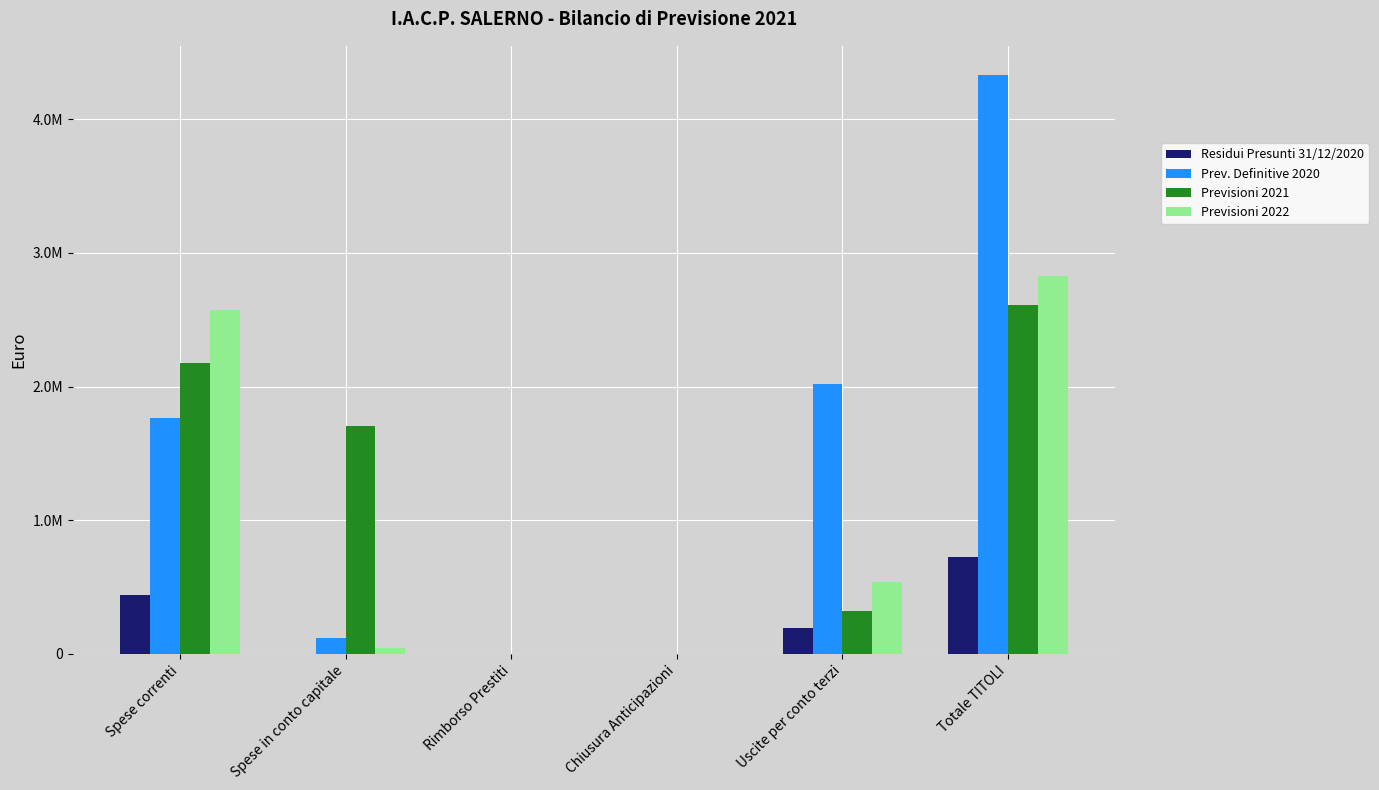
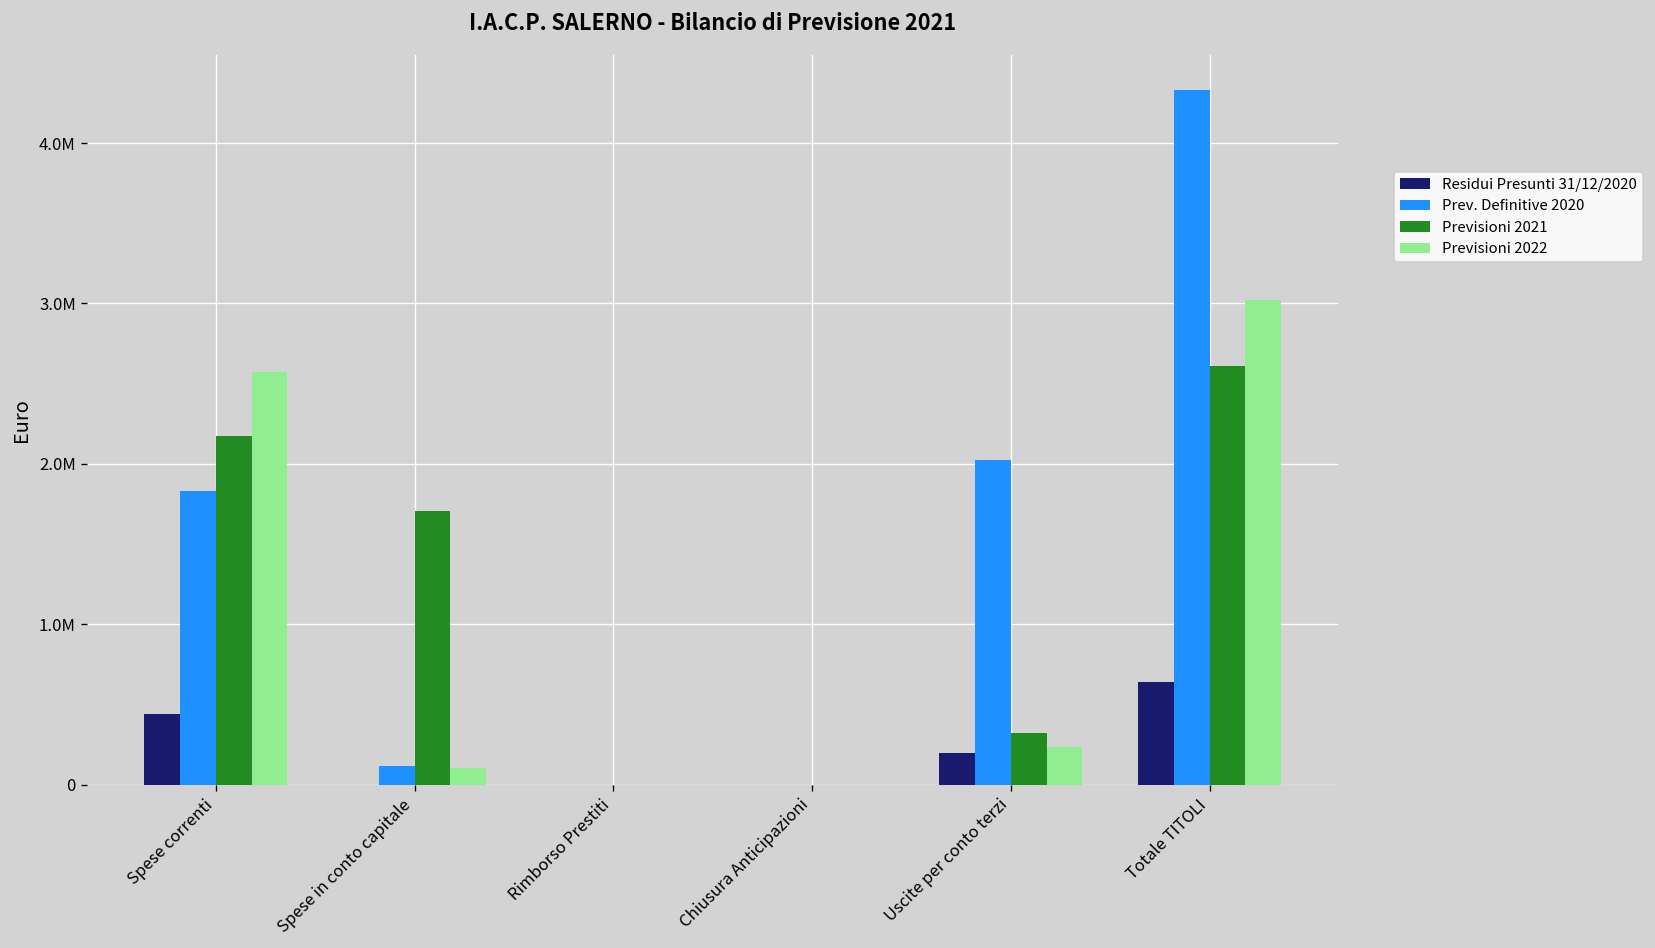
Prev. Definitive 2020, Spese correnti: 1770000 -> 1830000
Previsioni 2022, Spese in conto capitale: 40000 -> 100000
Previsioni 2022, Uscite per conto terzi: 540000 -> 240000
Residui Presunti 31/12/2020, Totale TITOLI: 730000 -> 640000
Previsioni 2022, Totale TITOLI: 2830000 -> 3020000
